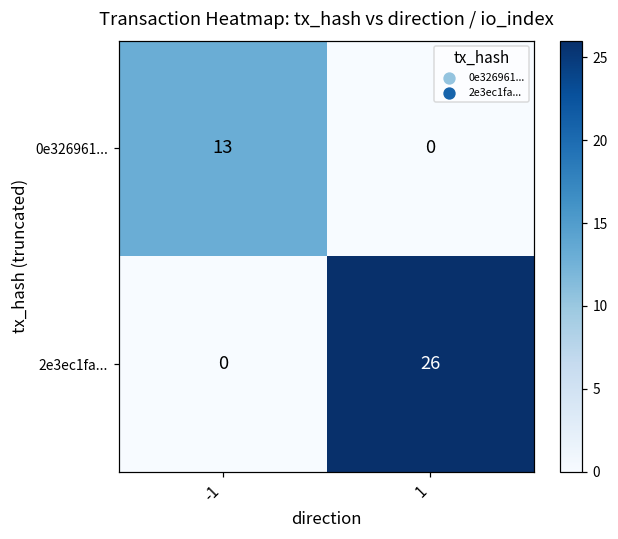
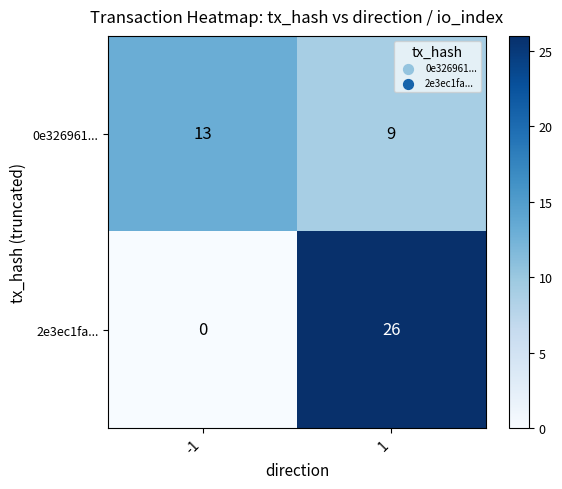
0e326961..., 1: 0 -> 9
